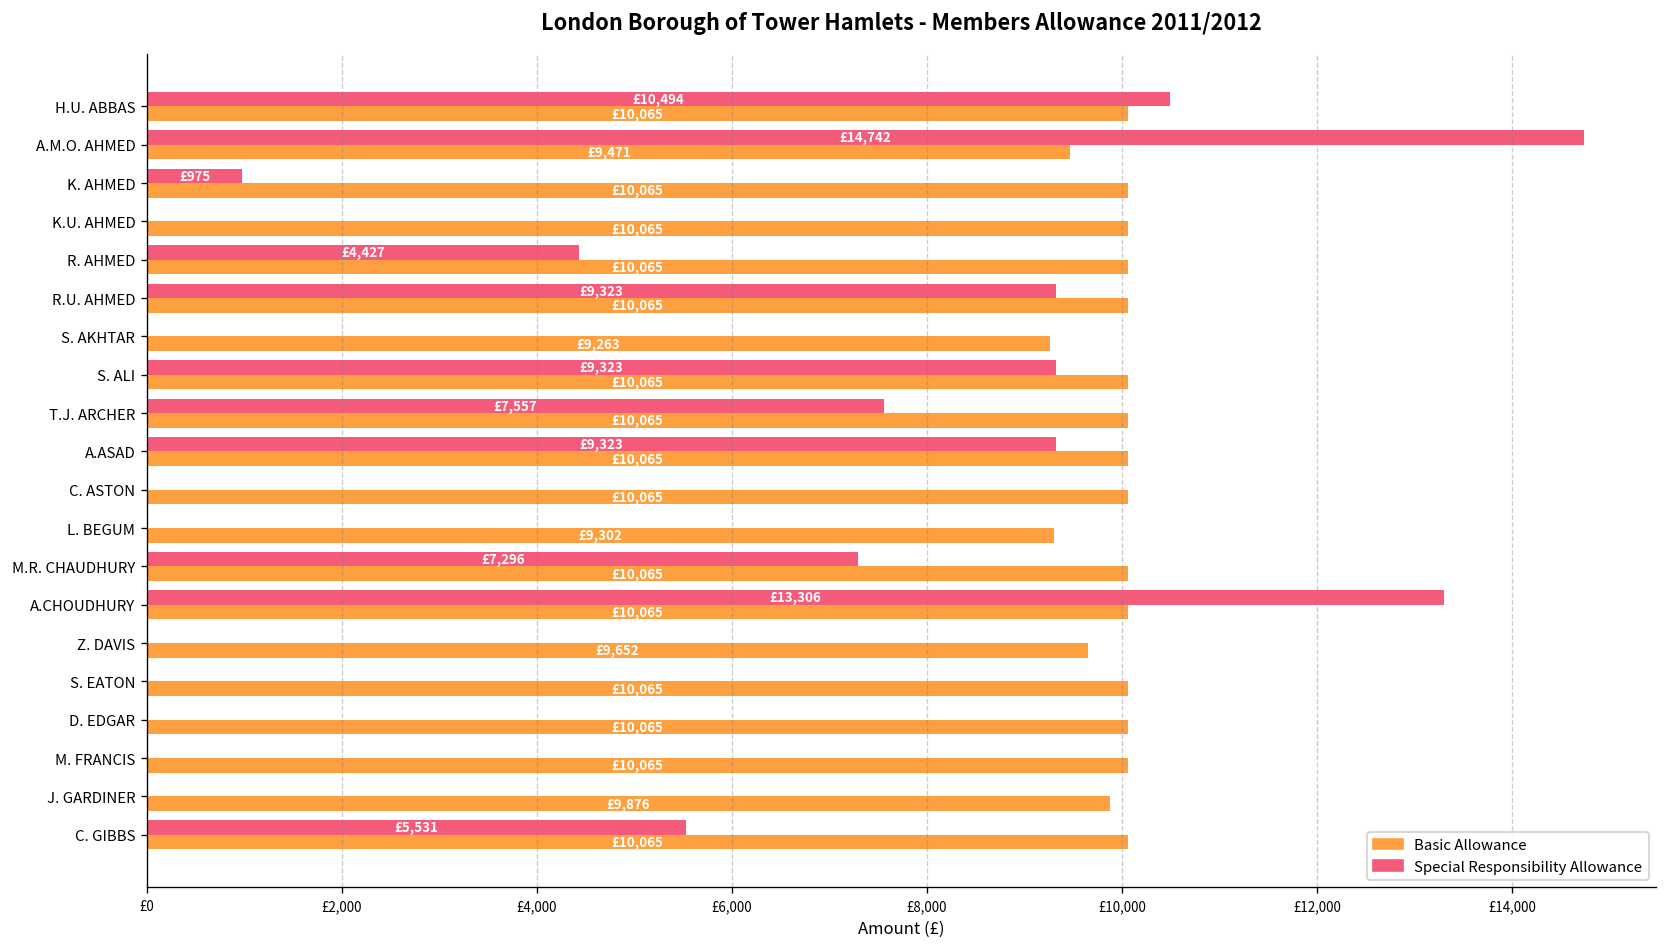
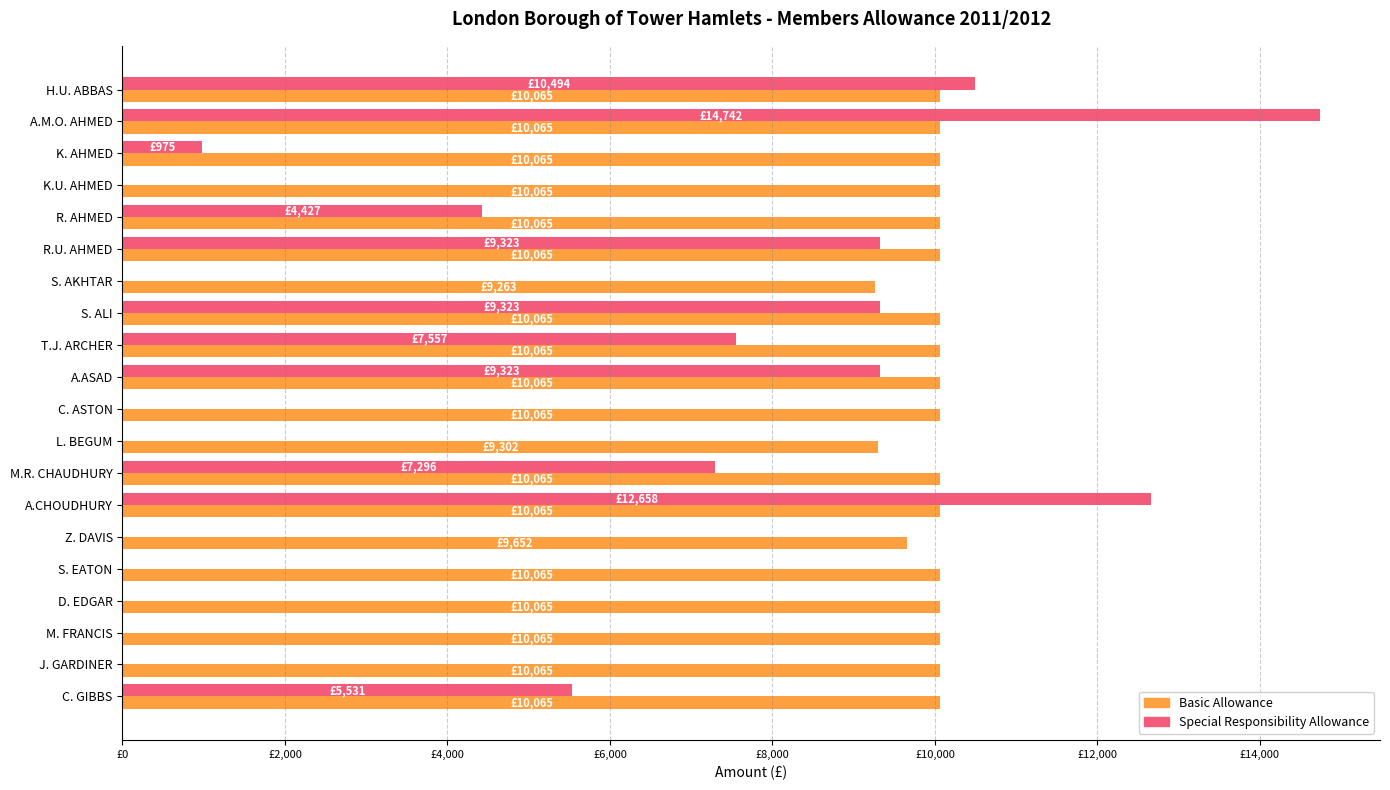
Basic Allowance, A.M.O. AHMED: £9,471 -> £10,065
Special Responsibility Allowance, A.CHOUDHURY: £13,306 -> £12,658
Basic Allowance, J. GARDINER: £9,876 -> £10,065
